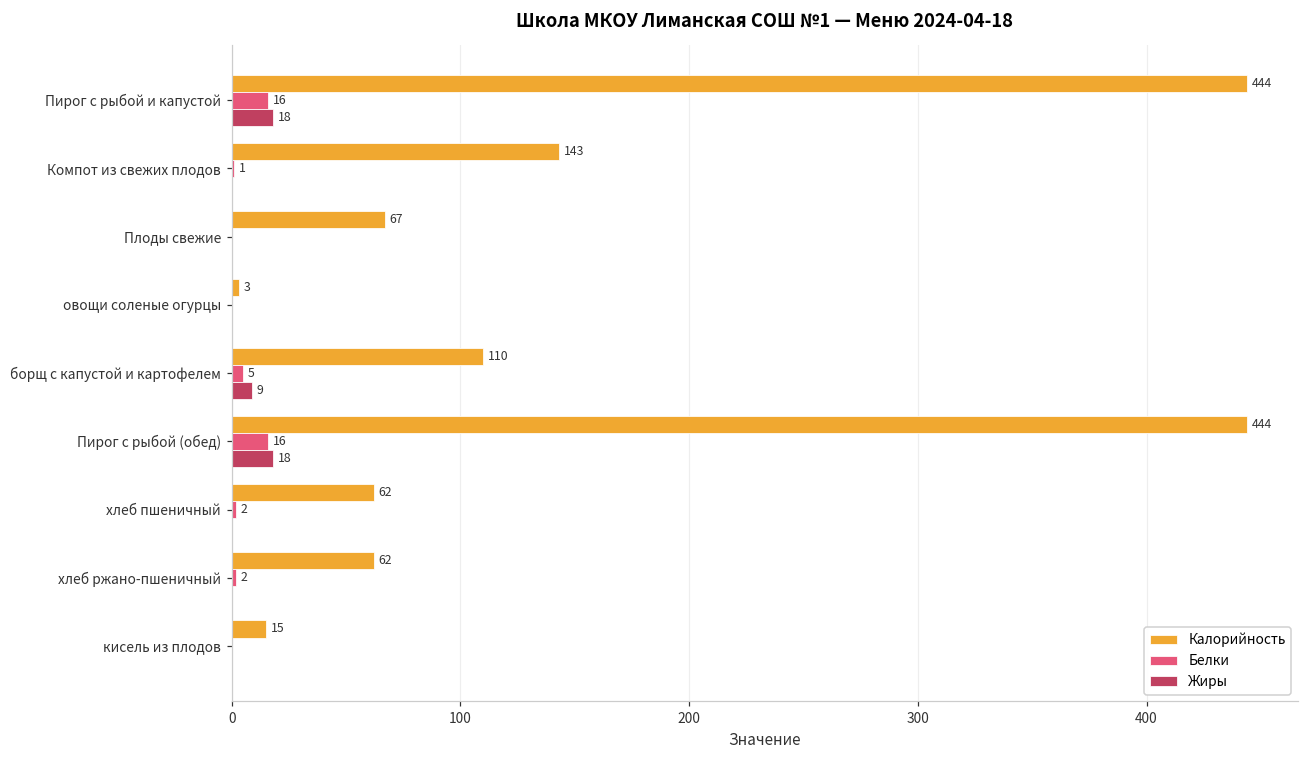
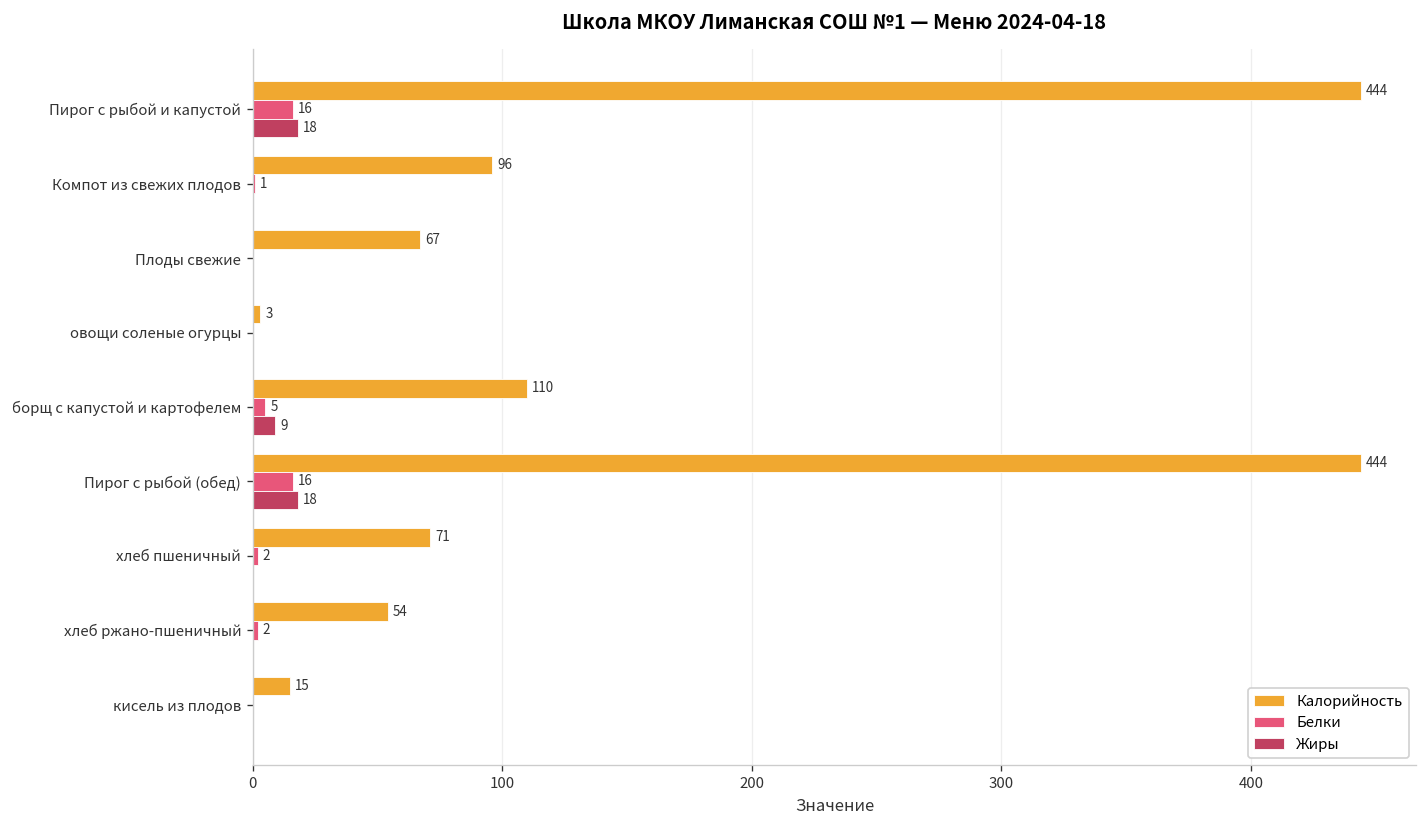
Калорийность, Компот из свежих плодов: 143 -> 96
Калорийность, хлеб пшеничный: 62 -> 71
Калорийность, хлеб ржано-пшеничный: 62 -> 54
